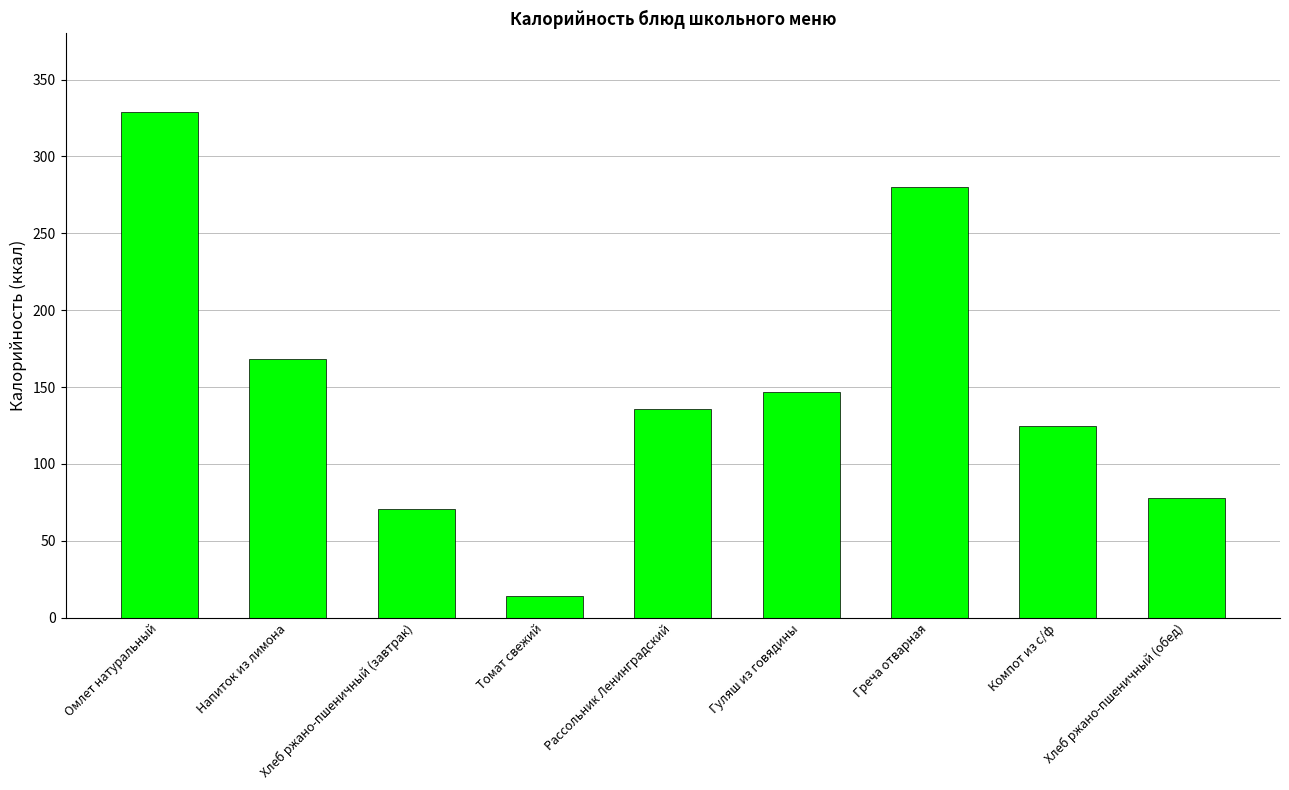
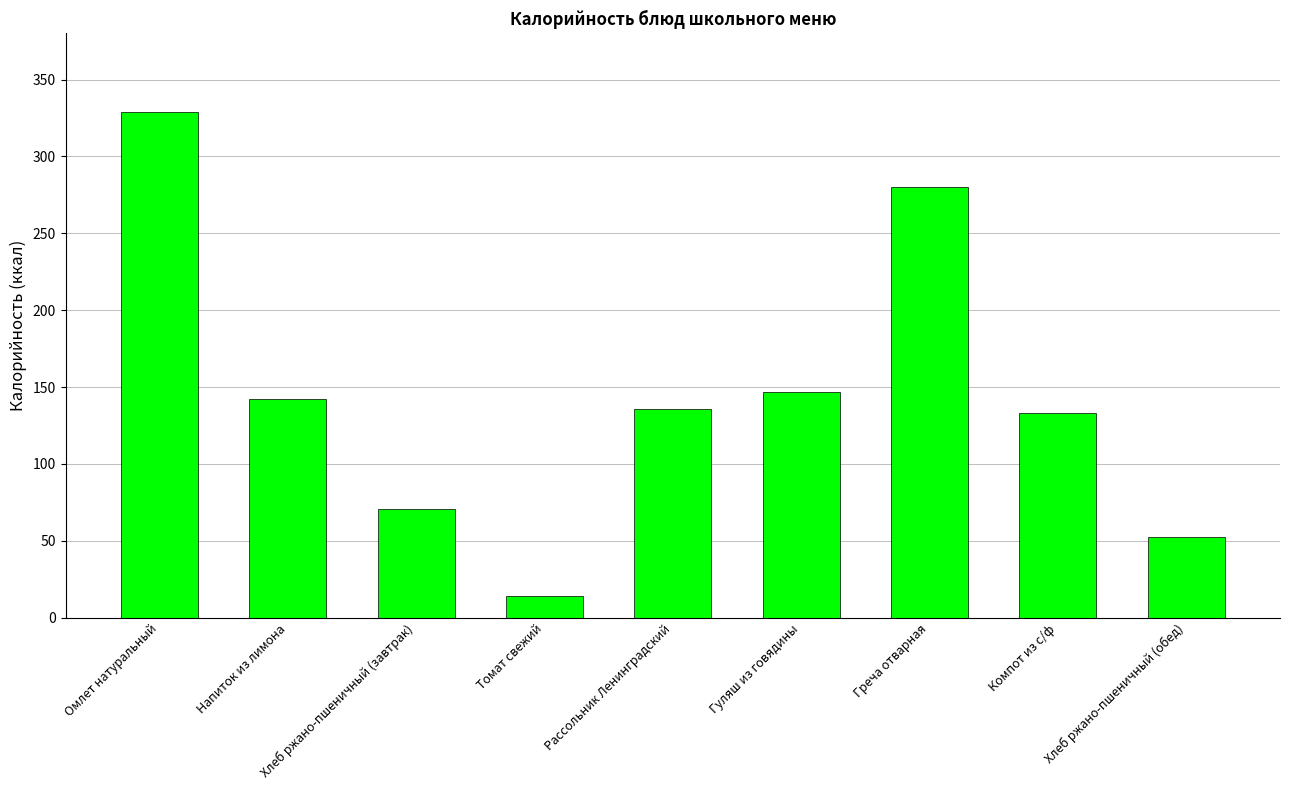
Напиток из лимона: 168 -> 142
Компот из с/ф: 125 -> 133
Хлеб ржано-пшеничный (обед): 78 -> 53
